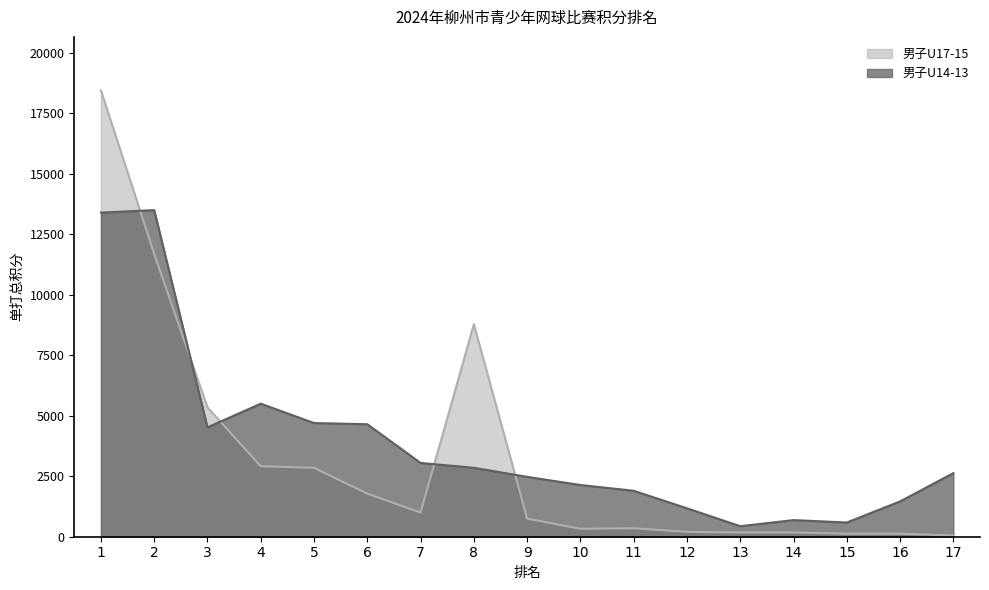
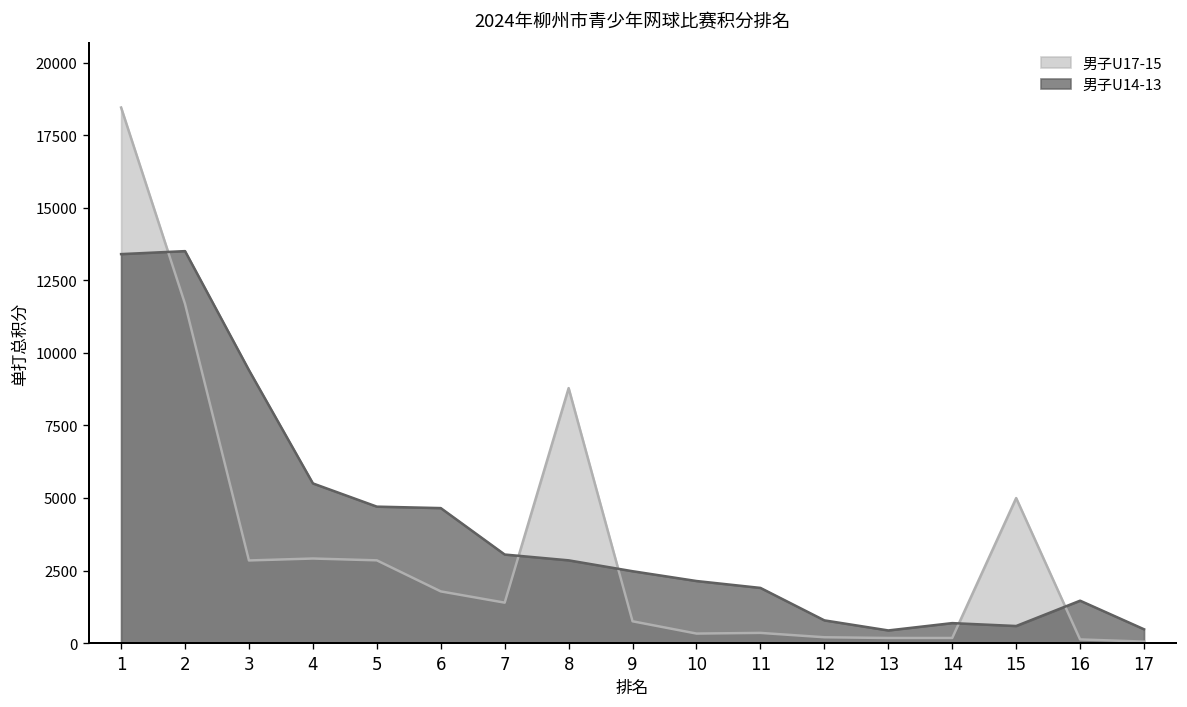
男子U17-15, 3: 5400 -> 2800
男子U14-13, 3: 4500 -> 9400
男子U17-15, 7: 1000 -> 1400
男子U14-13, 12: 1200 -> 800
男子U17-15, 15: 100 -> 5000
男子U14-13, 17: 2600 -> 500
